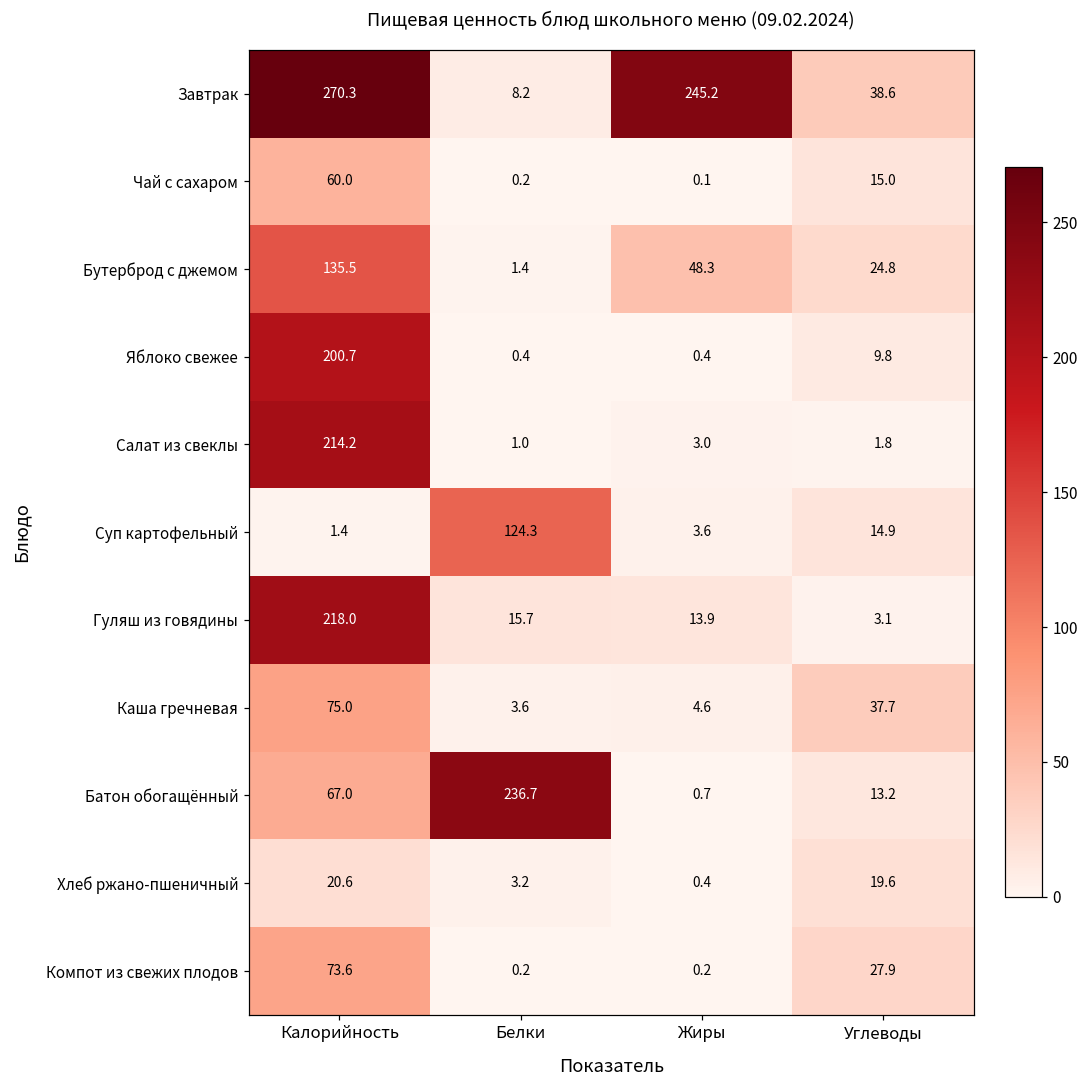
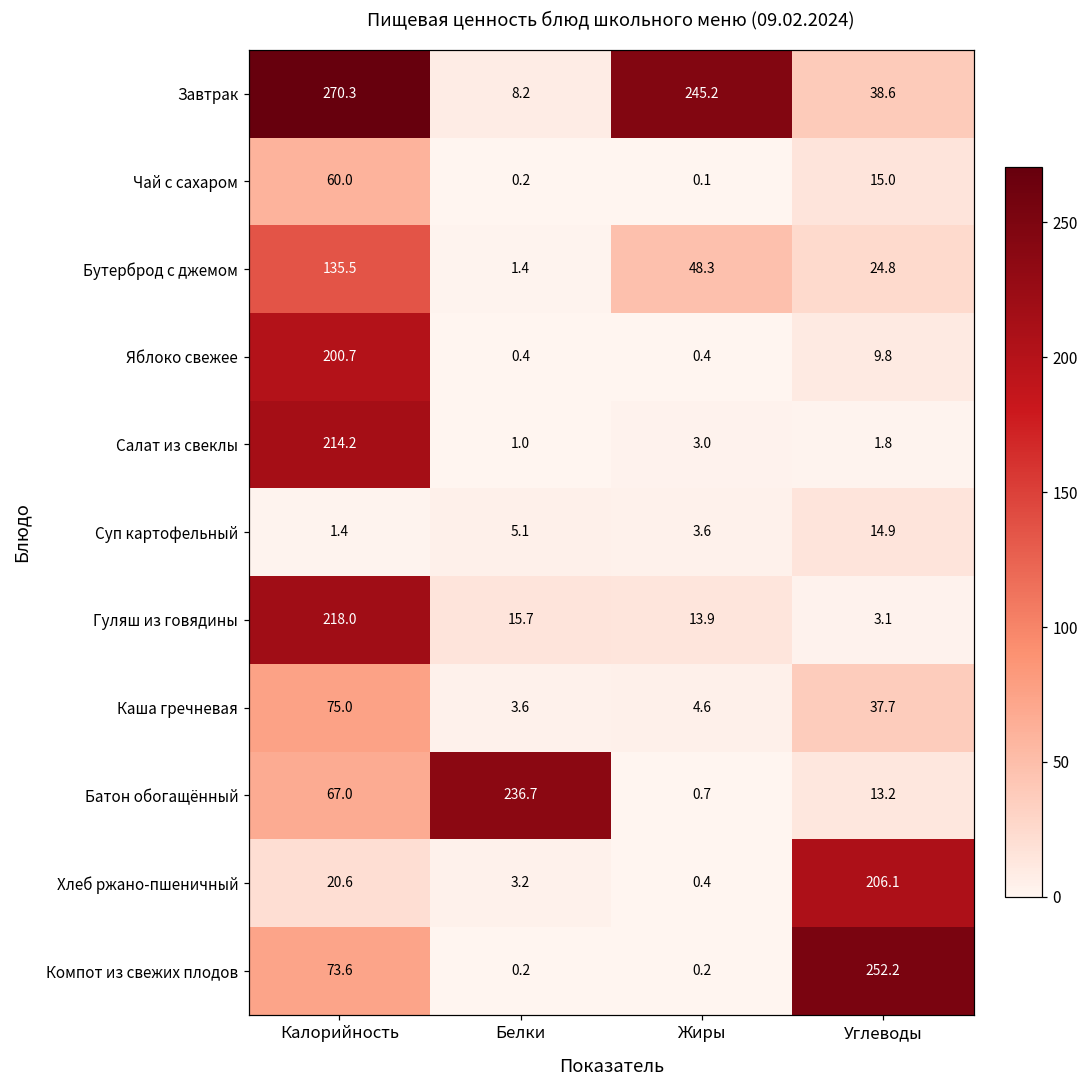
Суп картофельный, Белки: 124.3 -> 5.1
Хлеб ржано-пшеничный, Углеводы: 19.6 -> 206.1
Компот из свежих плодов, Углеводы: 27.9 -> 252.2
